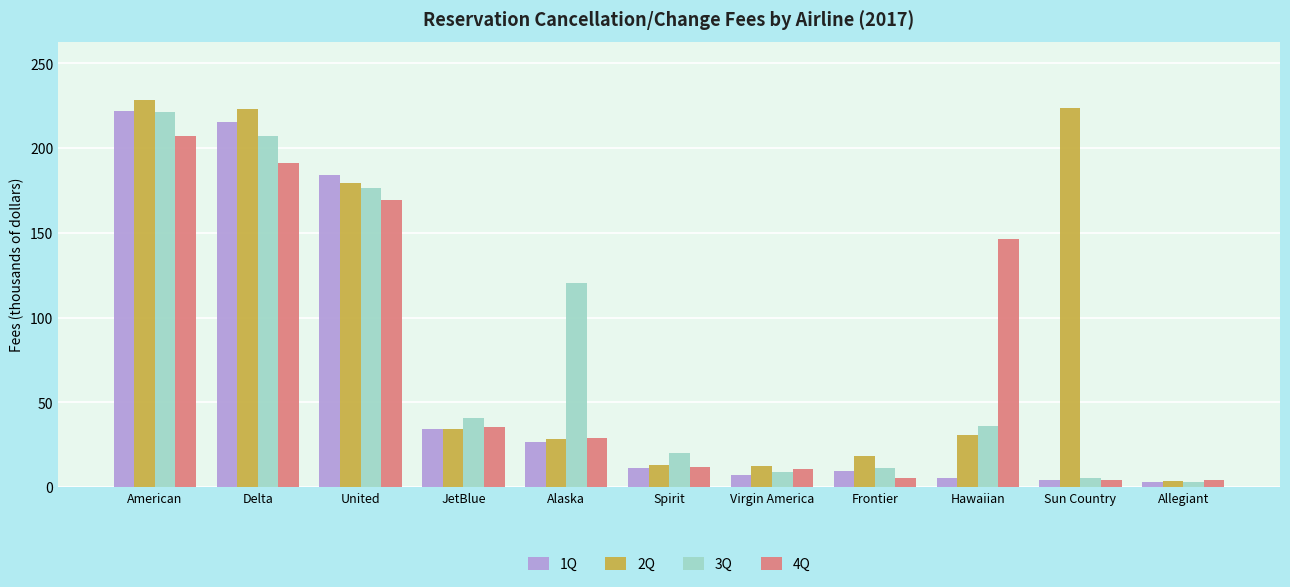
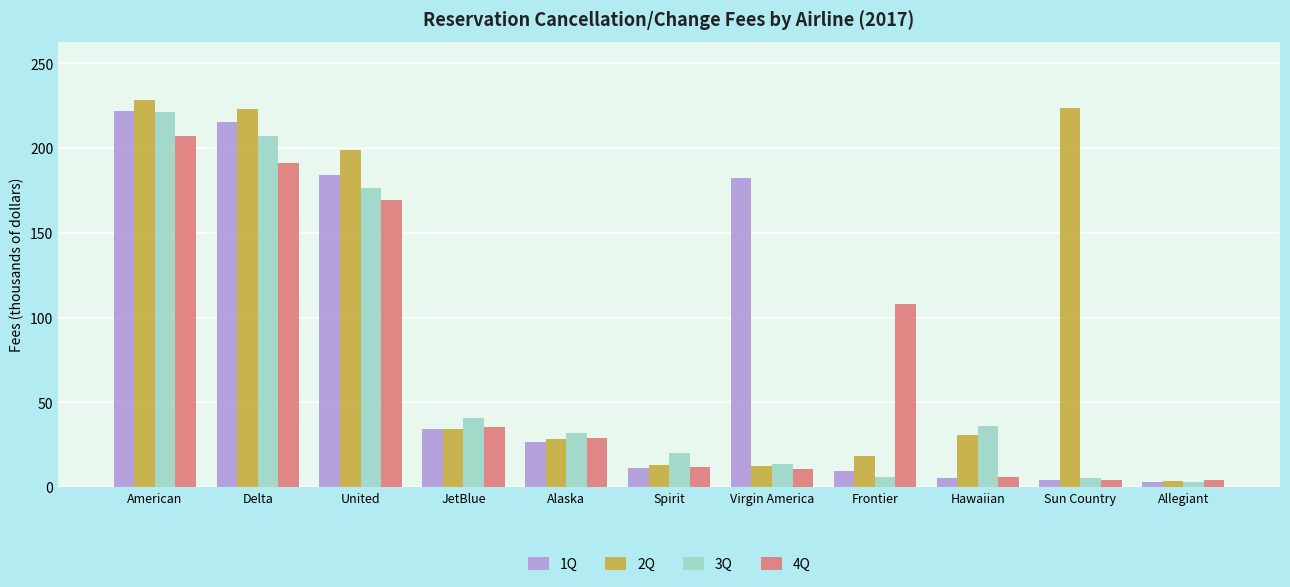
2Q, United: 179 -> 199
3Q, Alaska: 121 -> 32
1Q, Virgin America: 7 -> 182
3Q, Virgin America: 9 -> 14
3Q, Frontier: 11 -> 6
4Q, Frontier: 5 -> 108
4Q, Hawaiian: 146 -> 6
